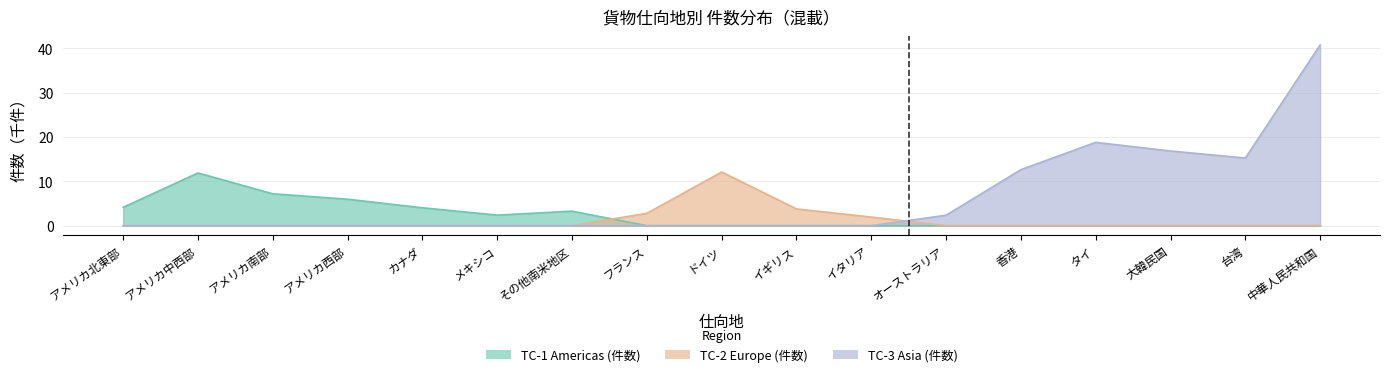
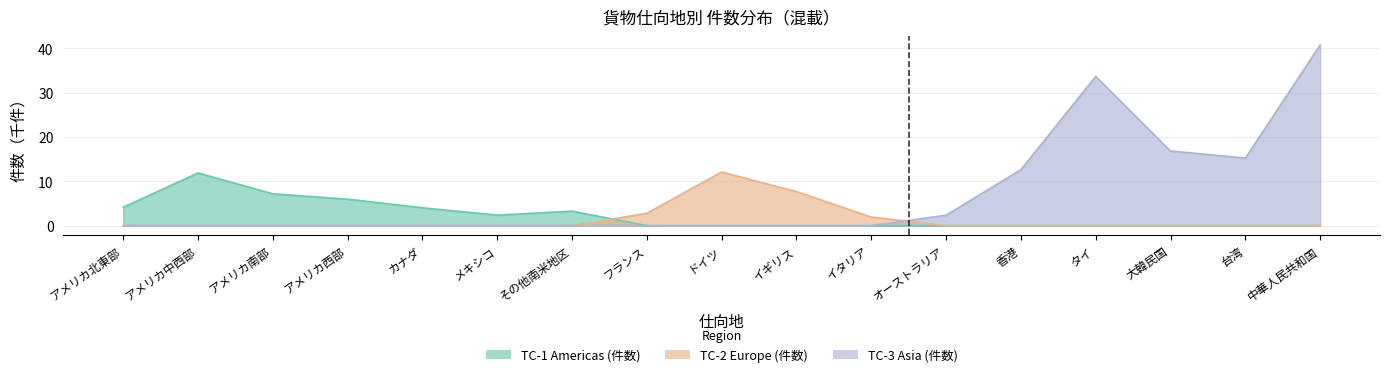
TC-2 Europe (件数), イギリス: 4 -> 8
TC-3 Asia (件数), タイ: 19 -> 34
